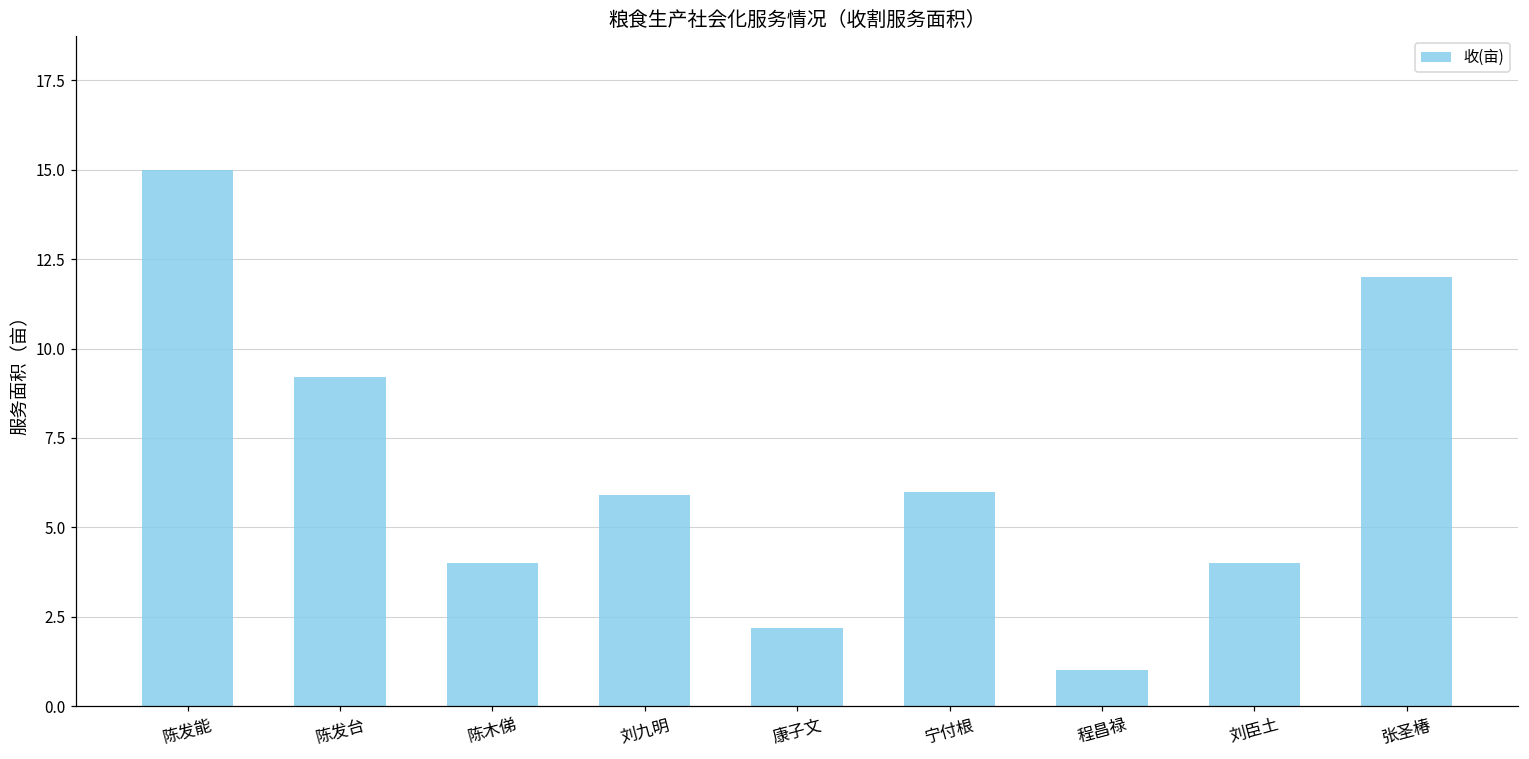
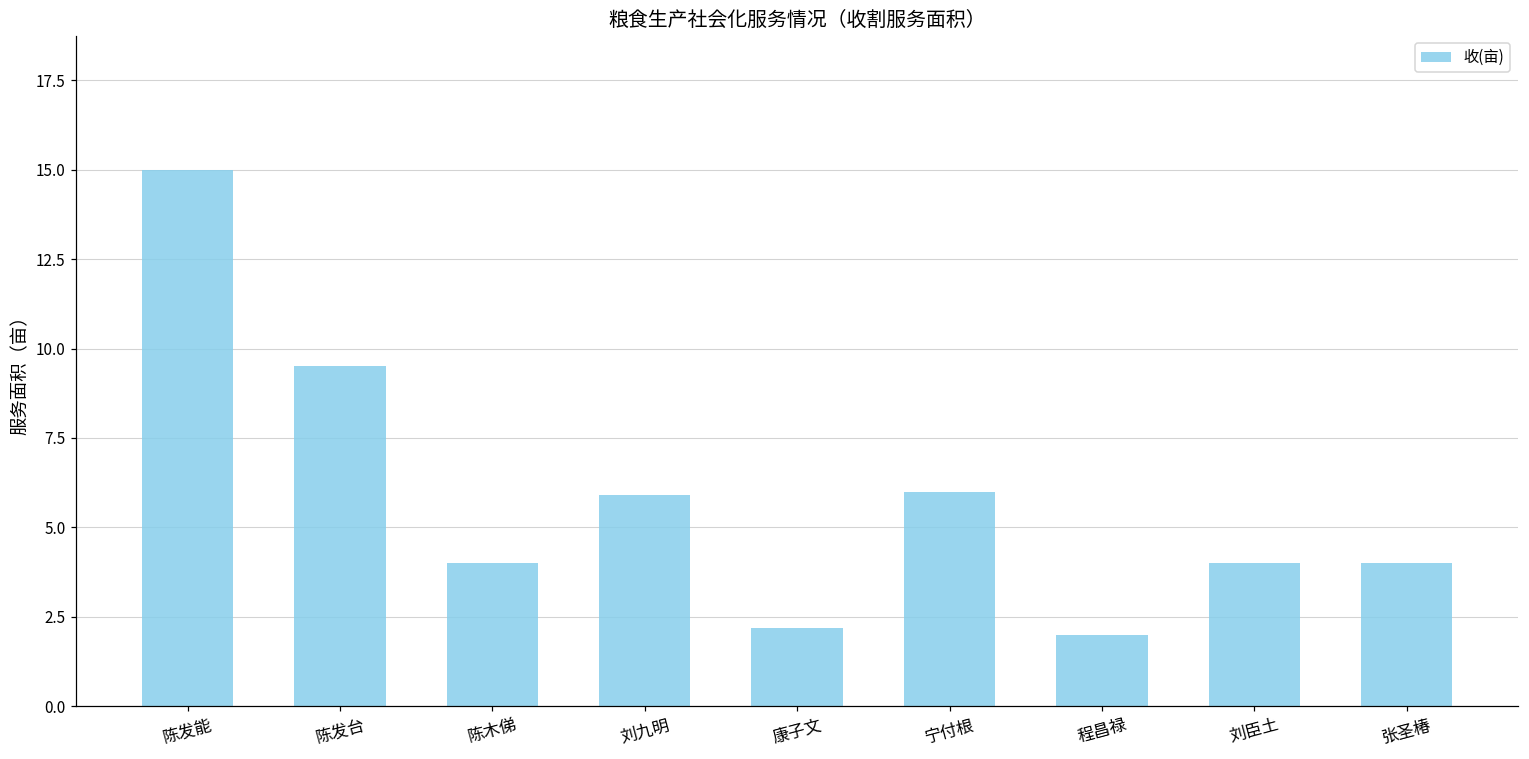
陈发台: 9.2 -> 9.5
程昌禄: 1 -> 2
张圣椿: 12 -> 4
